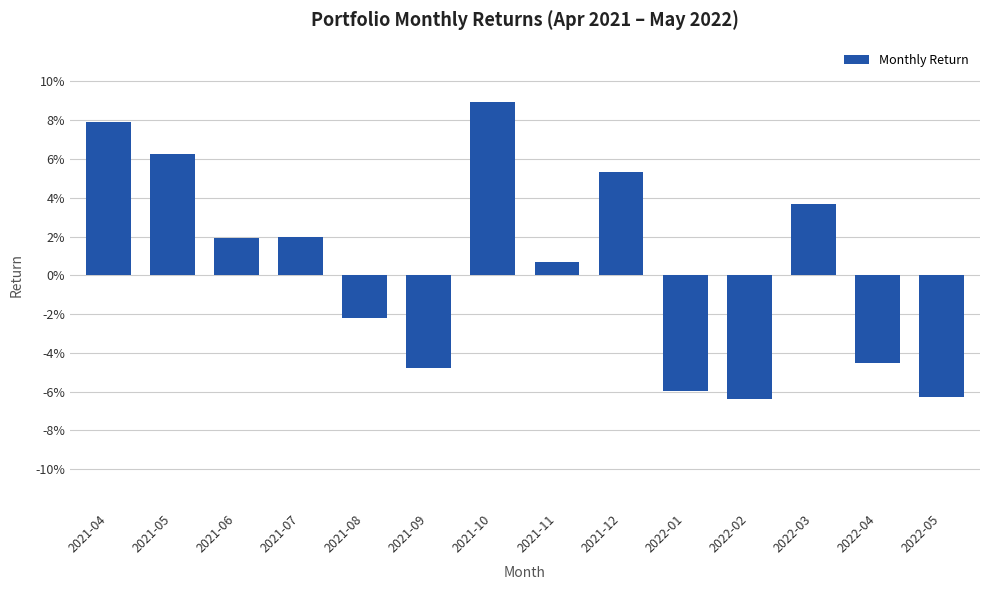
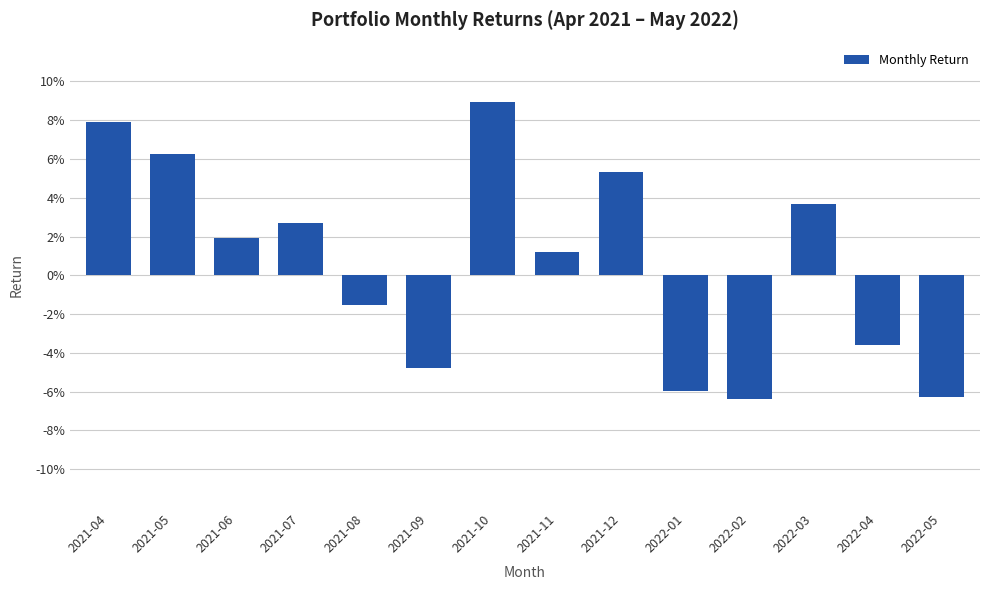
2021-07: 2.0% -> 2.7%
2021-08: -2.2% -> -1.6%
2021-11: 0.7% -> 1.2%
2022-04: -4.5% -> -3.6%
